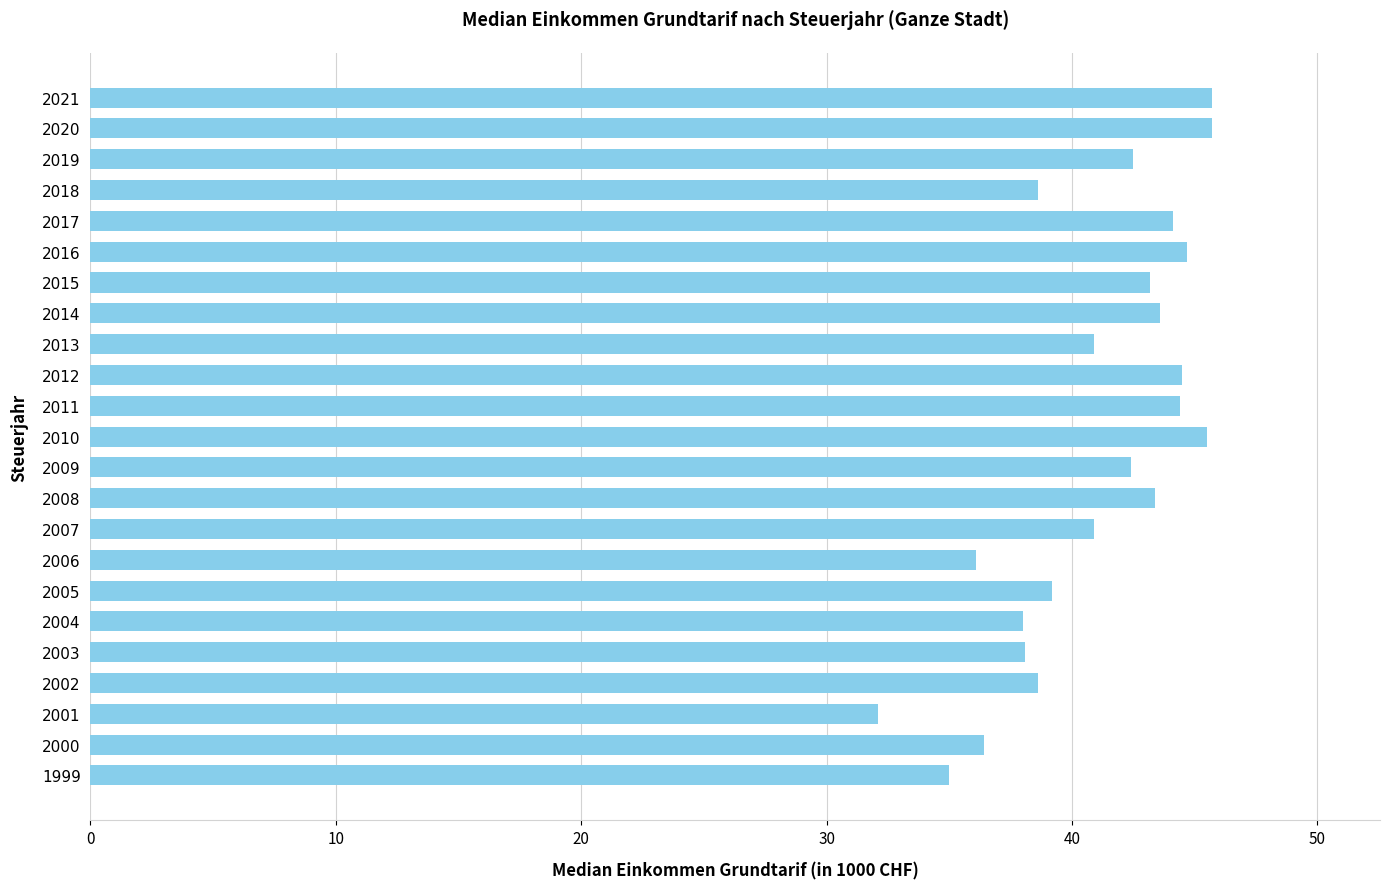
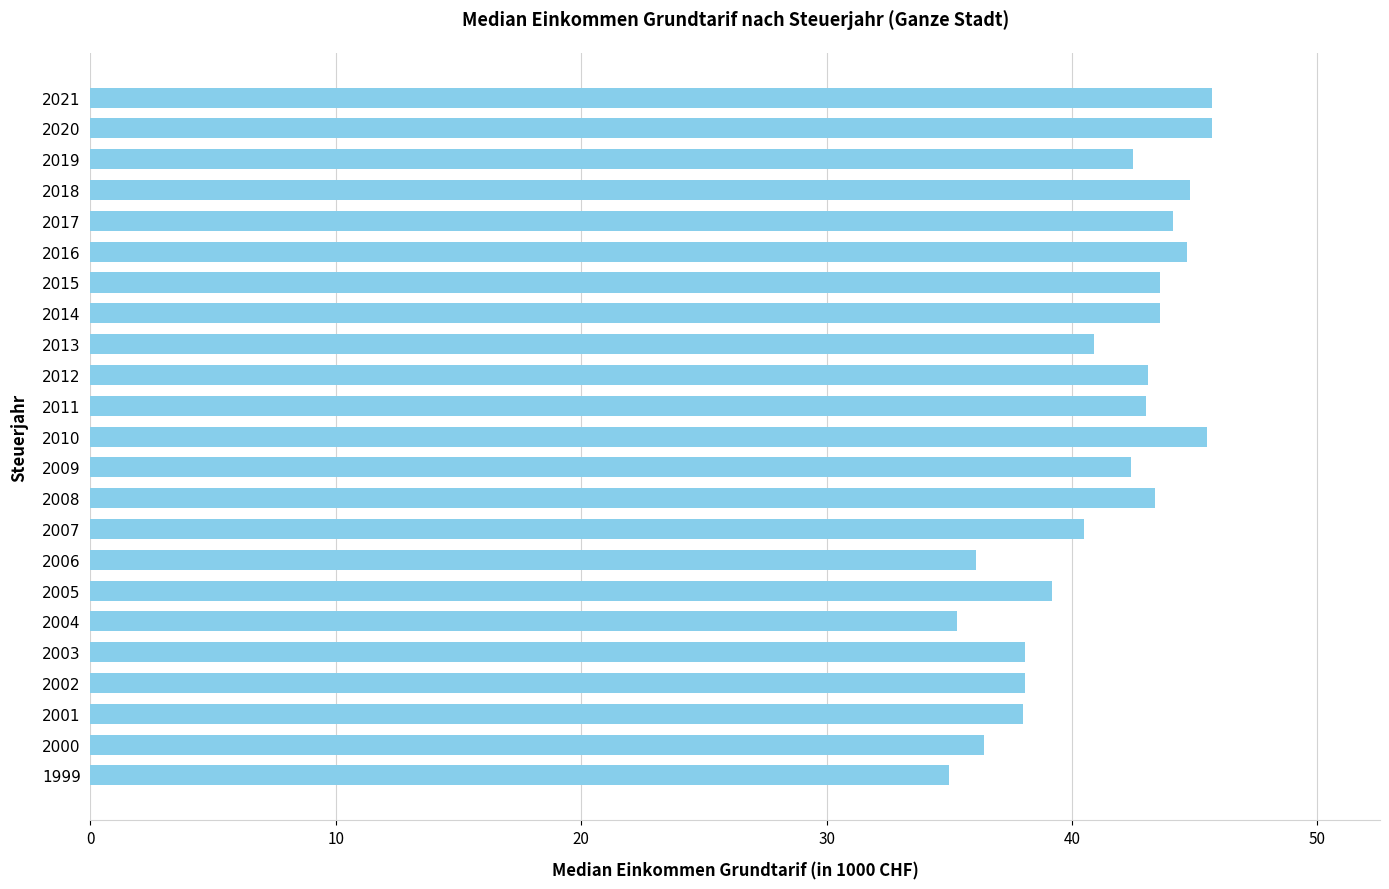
2018: 38.6 -> 44.8
2015: 43.2 -> 43.6
2012: 44.5 -> 43.1
2011: 44.4 -> 43.0
2007: 40.9 -> 40.5
2004: 38.0 -> 35.3
2002: 38.6 -> 38.1
2001: 32.1 -> 38.0
